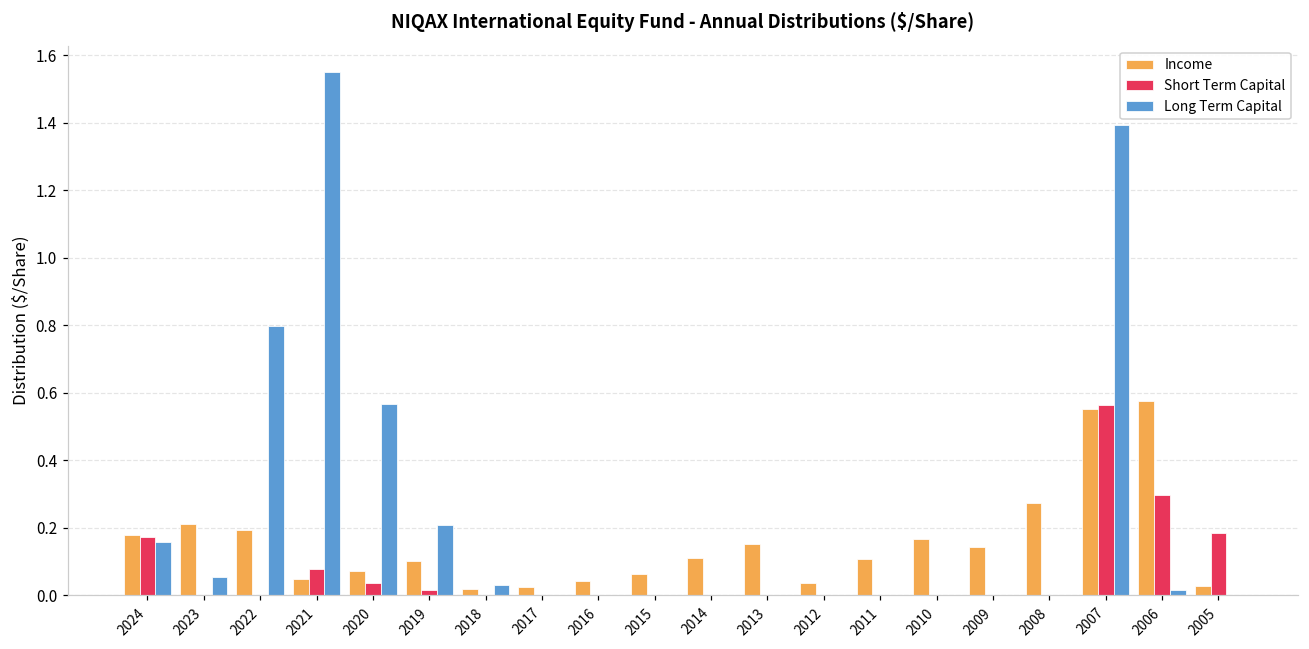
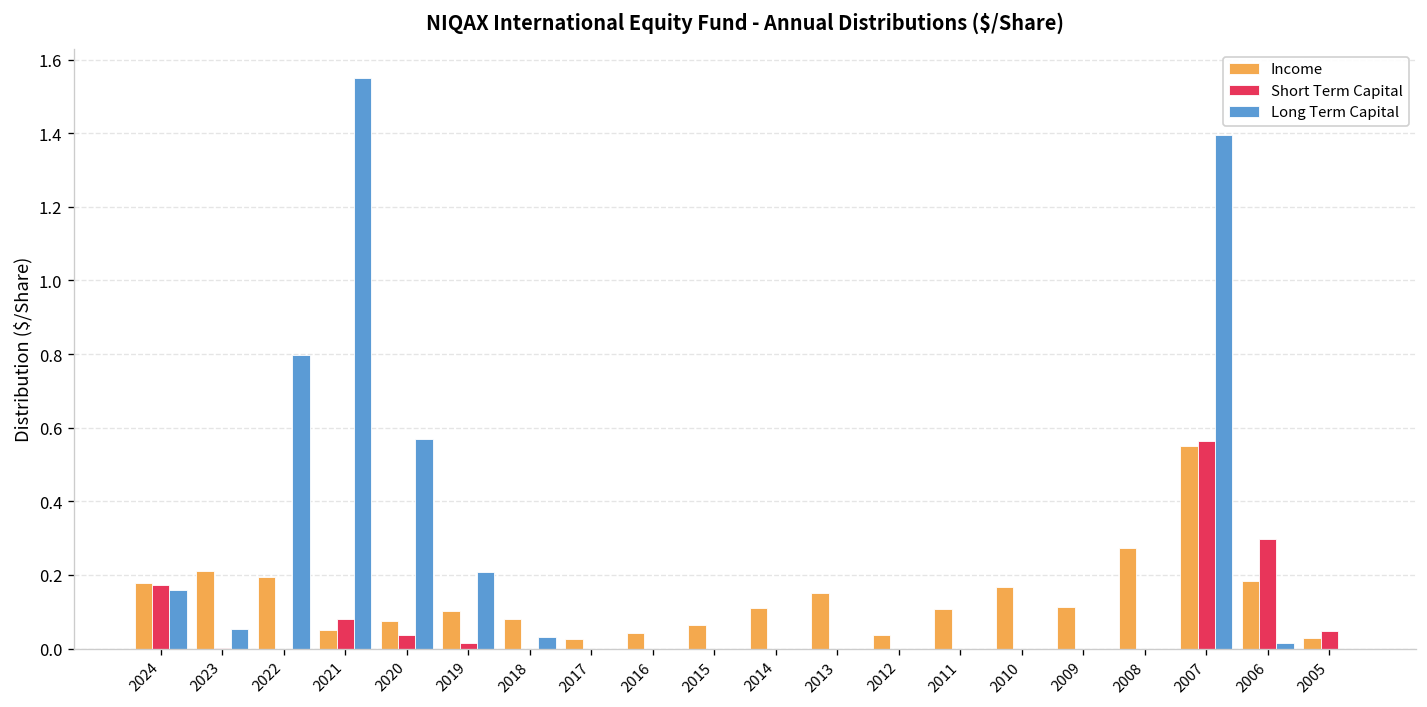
Income, 2018: 0.02 -> 0.08
Income, 2009: 0.14 -> 0.11
Income, 2006: 0.58 -> 0.18
Short Term Capital, 2005: 0.18 -> 0.05
